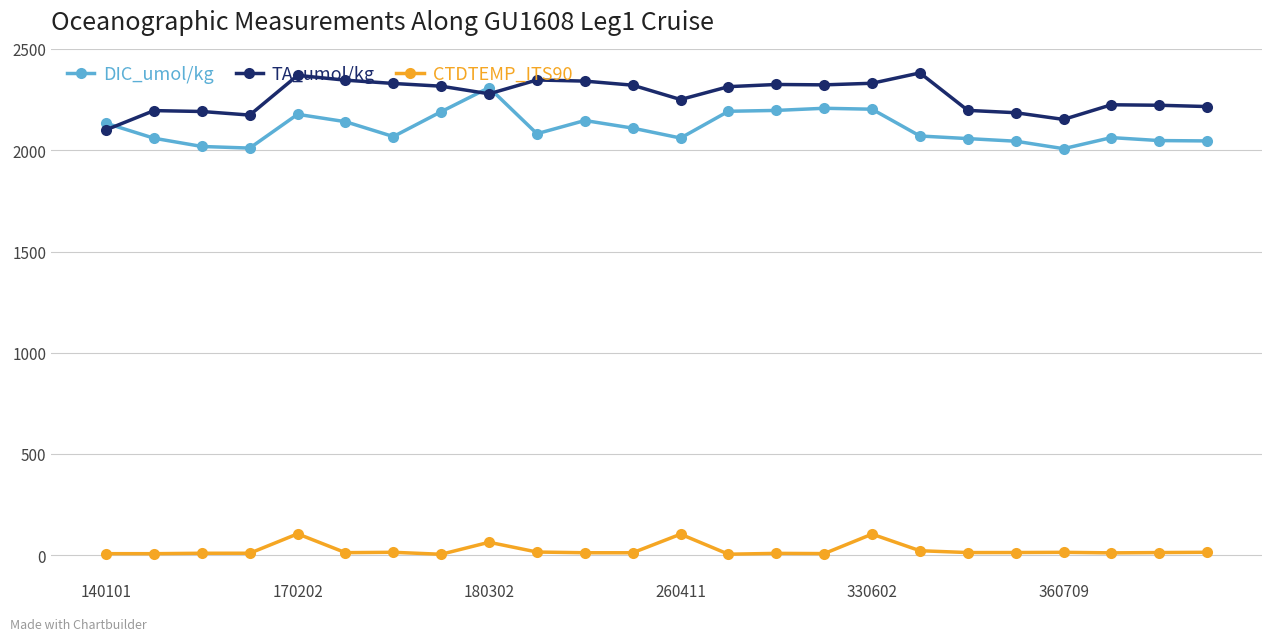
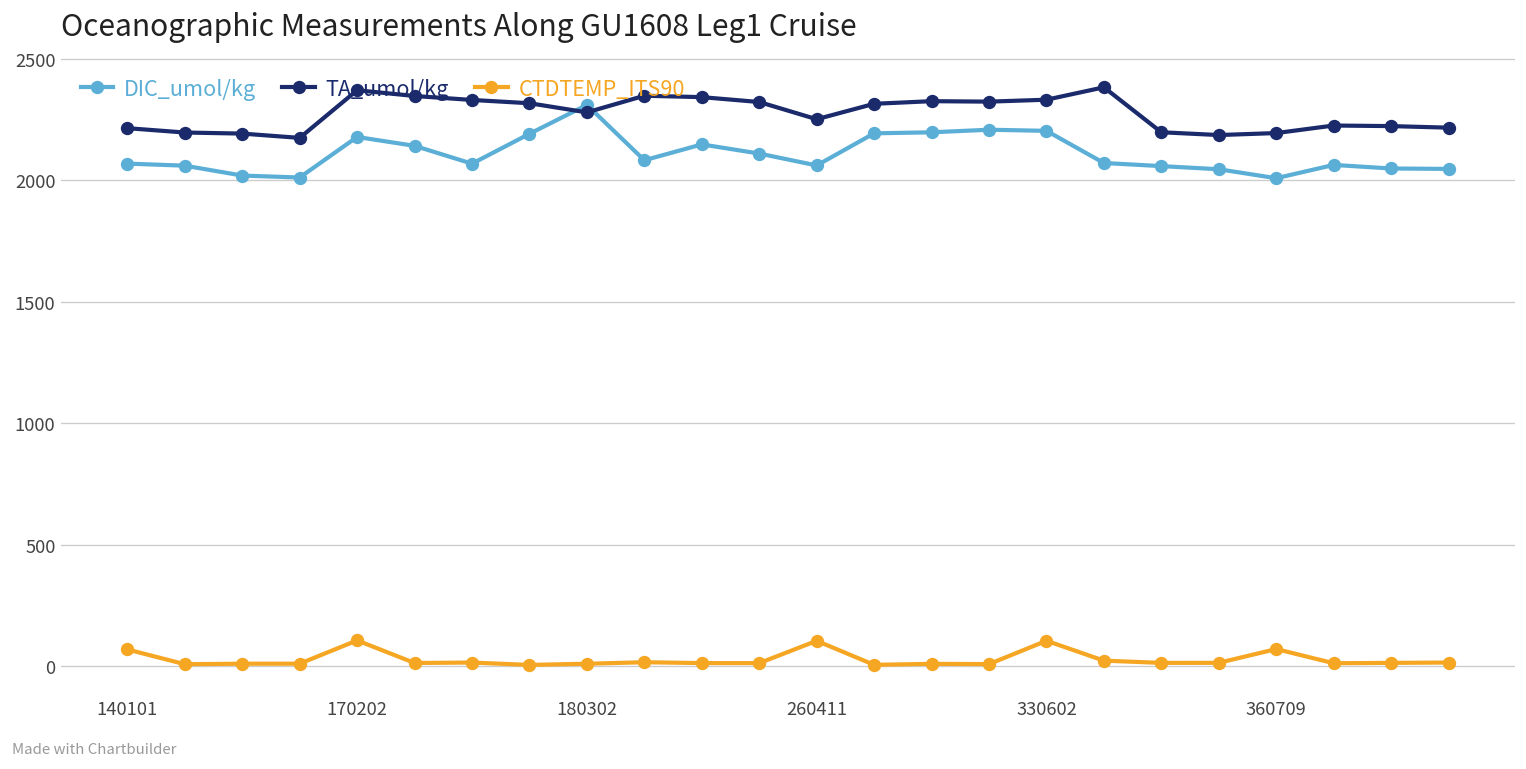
DIC_umol/kg, 140101: 2130 -> 2070
TA_umol/kg, 140101: 2100 -> 2210
CTDTEMP_ITS90, 140101: 10 -> 70
CTDTEMP_ITS90, 180302: 70 -> 10
TA_umol/kg, 360709: 2150 -> 2190
CTDTEMP_ITS90, 360709: 20 -> 70
